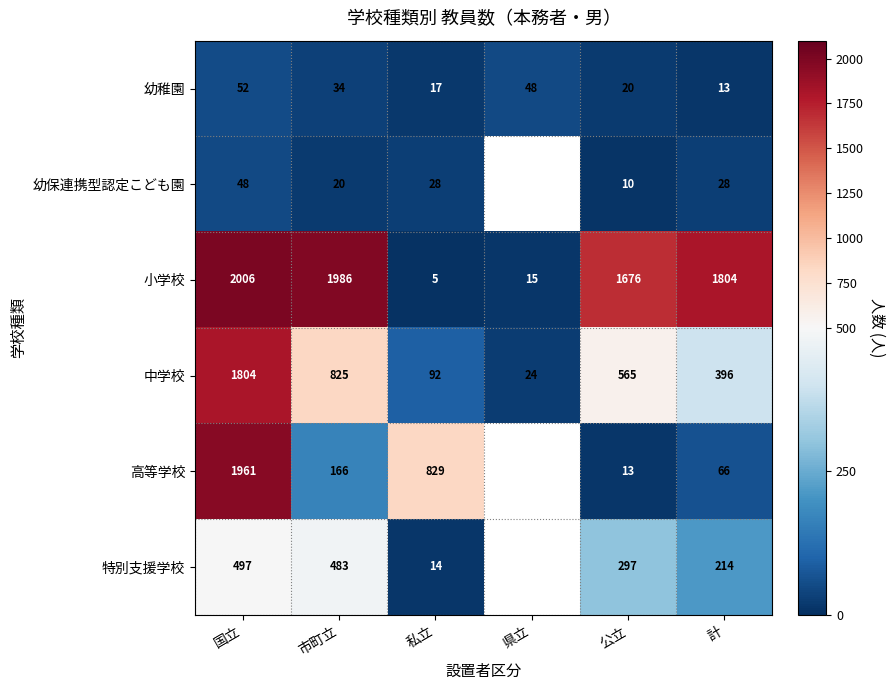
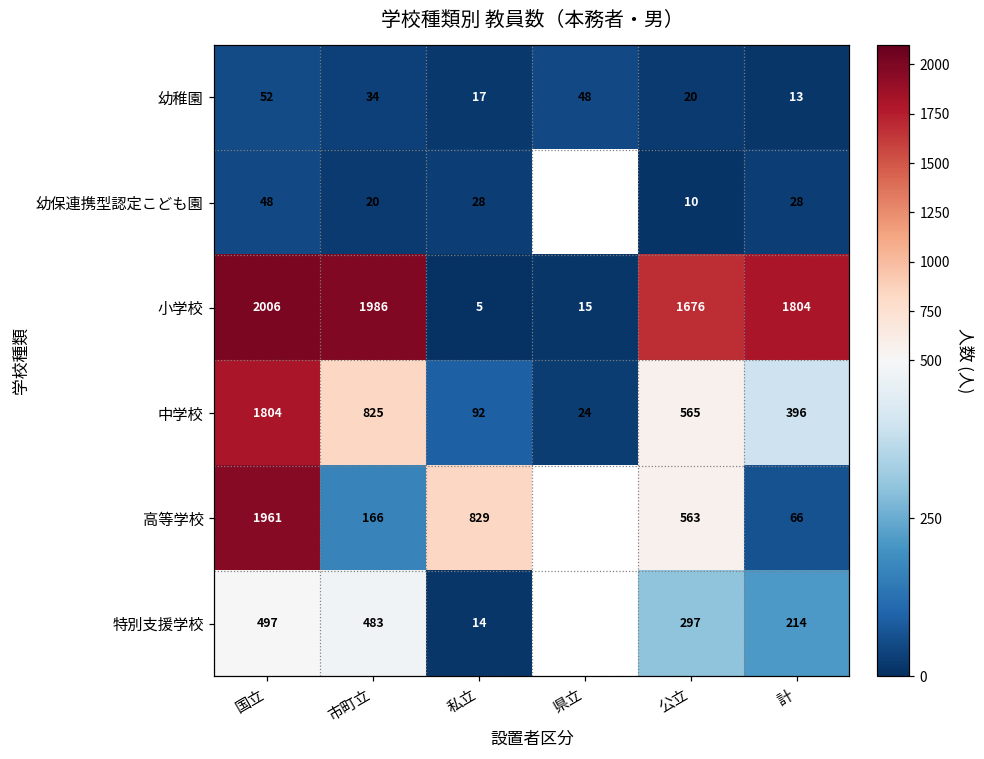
高等学校, 公立: 13 -> 563
